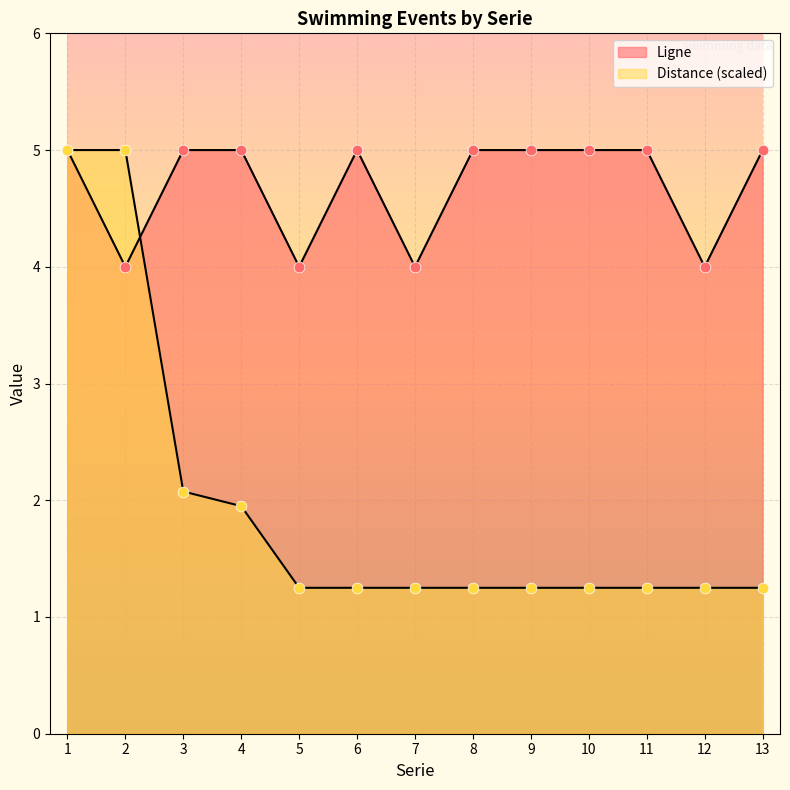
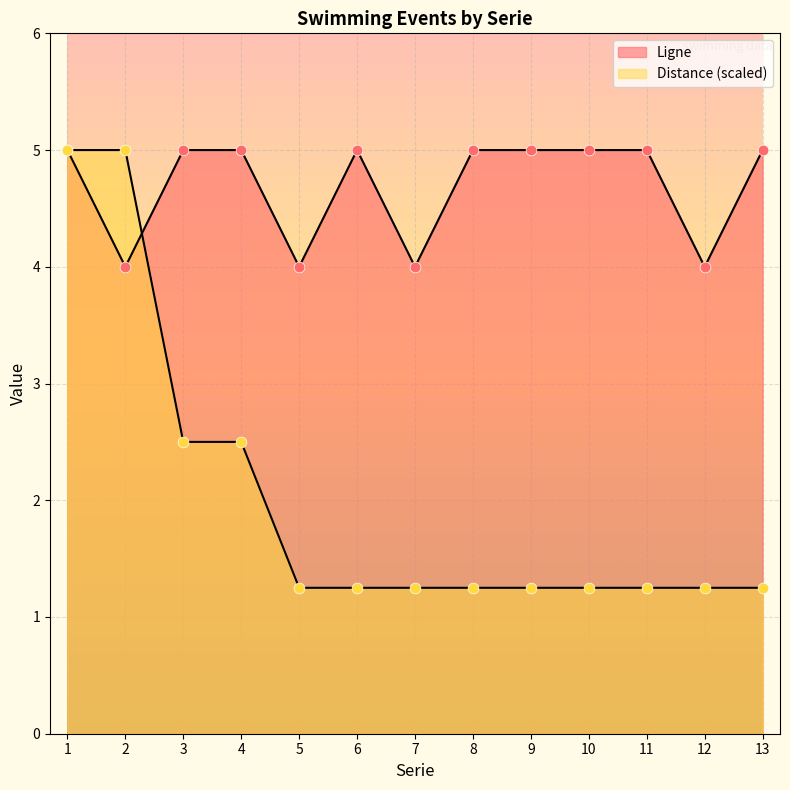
Distance (scaled), 3: 2.07 -> 2.50
Distance (scaled), 4: 1.95 -> 2.50
